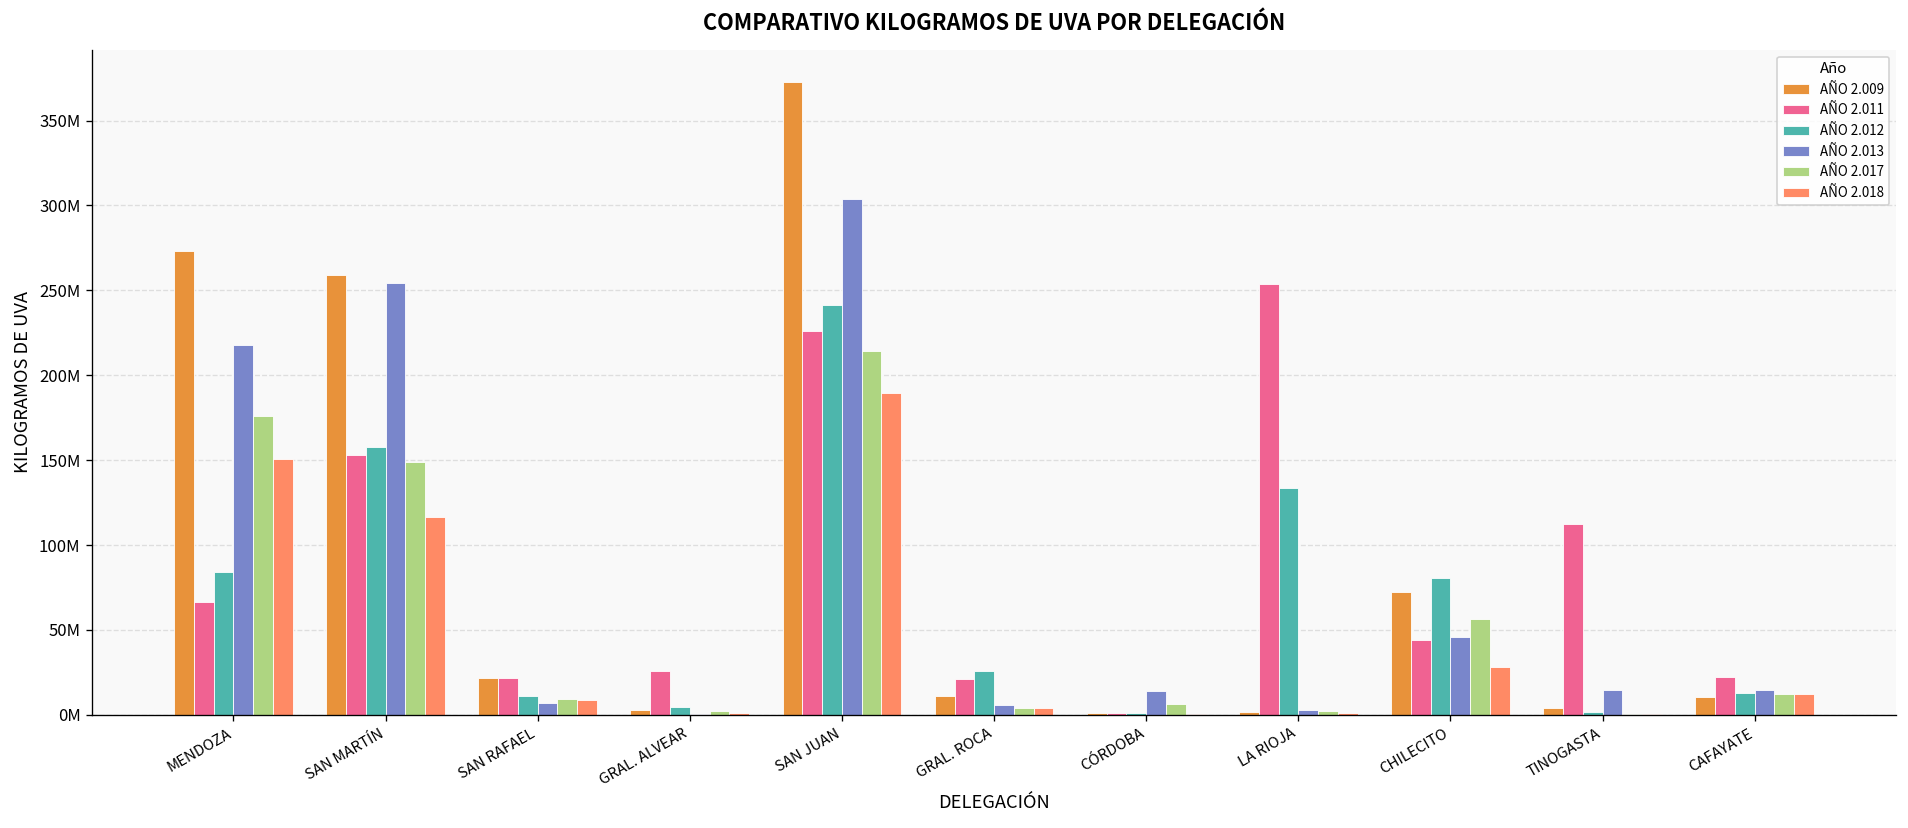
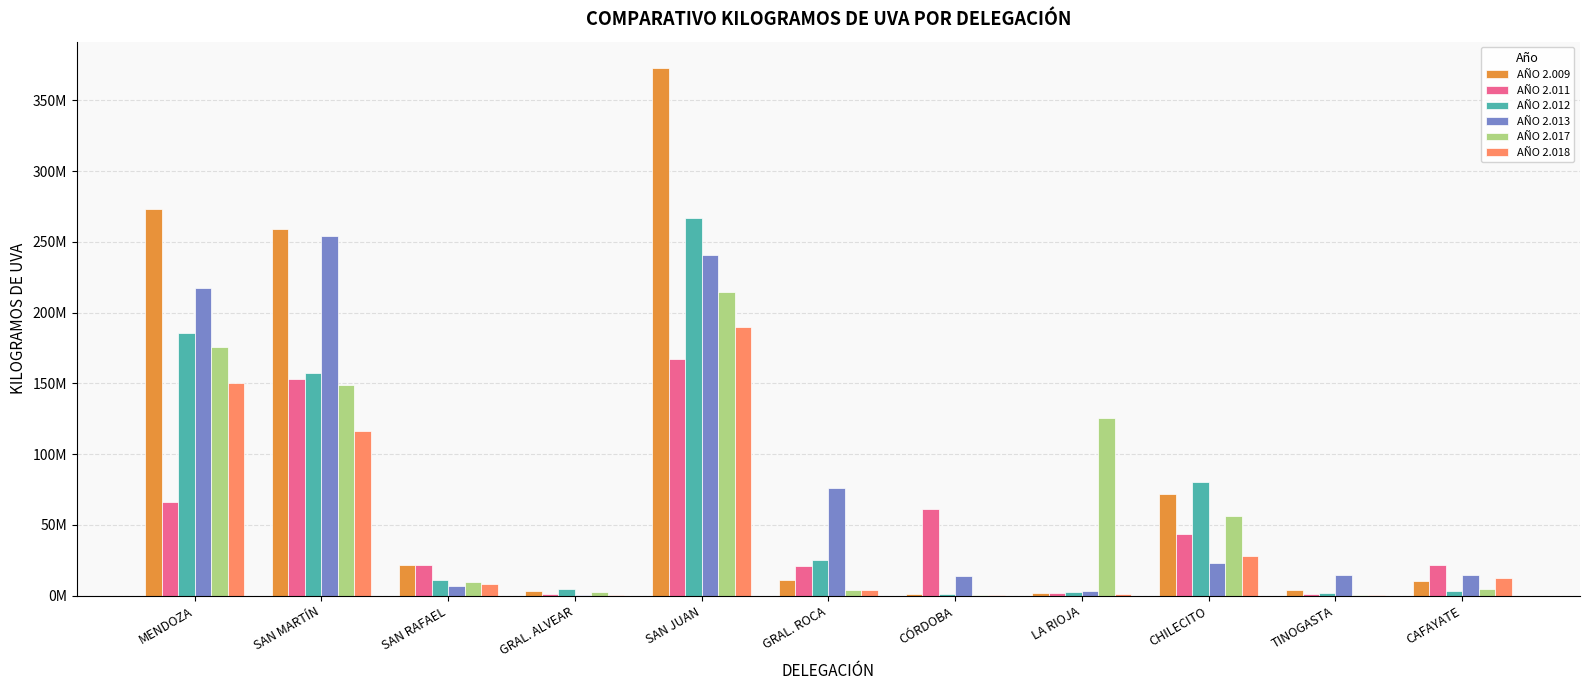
AÑO 2.012, MENDOZA: 84000000 -> 186000000
AÑO 2.011, GRAL. ALVEAR: 26000000 -> 1000000
AÑO 2.011, SAN JUAN: 226000000 -> 167000000
AÑO 2.012, SAN JUAN: 242000000 -> 267000000
AÑO 2.013, SAN JUAN: 304000000 -> 241000000
AÑO 2.013, GRAL. ROCA: 6000000 -> 76000000
AÑO 2.011, CÓRDOBA: 1000000 -> 61000000
AÑO 2.017, CÓRDOBA: 7000000 -> 1000000
AÑO 2.011, LA RIOJA: 254000000 -> 2000000
AÑO 2.012, LA RIOJA: 134000000 -> 3000000
AÑO 2.017, LA RIOJA: 2000000 -> 125000000
AÑO 2.013, CHILECITO: 46000000 -> 23000000
AÑO 2.011, TINOGASTA: 113000000 -> 1000000
AÑO 2.012, CAFAYATE: 13000000 -> 3000000
AÑO 2.017, CAFAYATE: 13000000 -> 5000000
